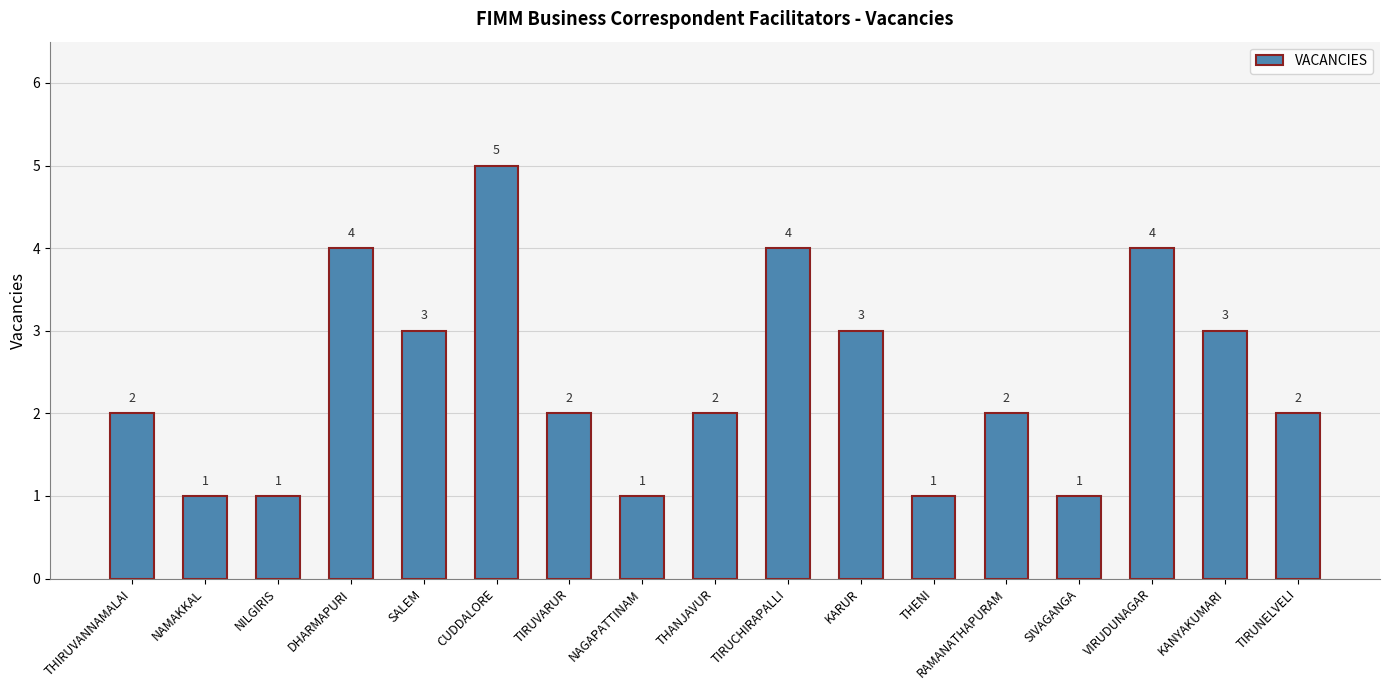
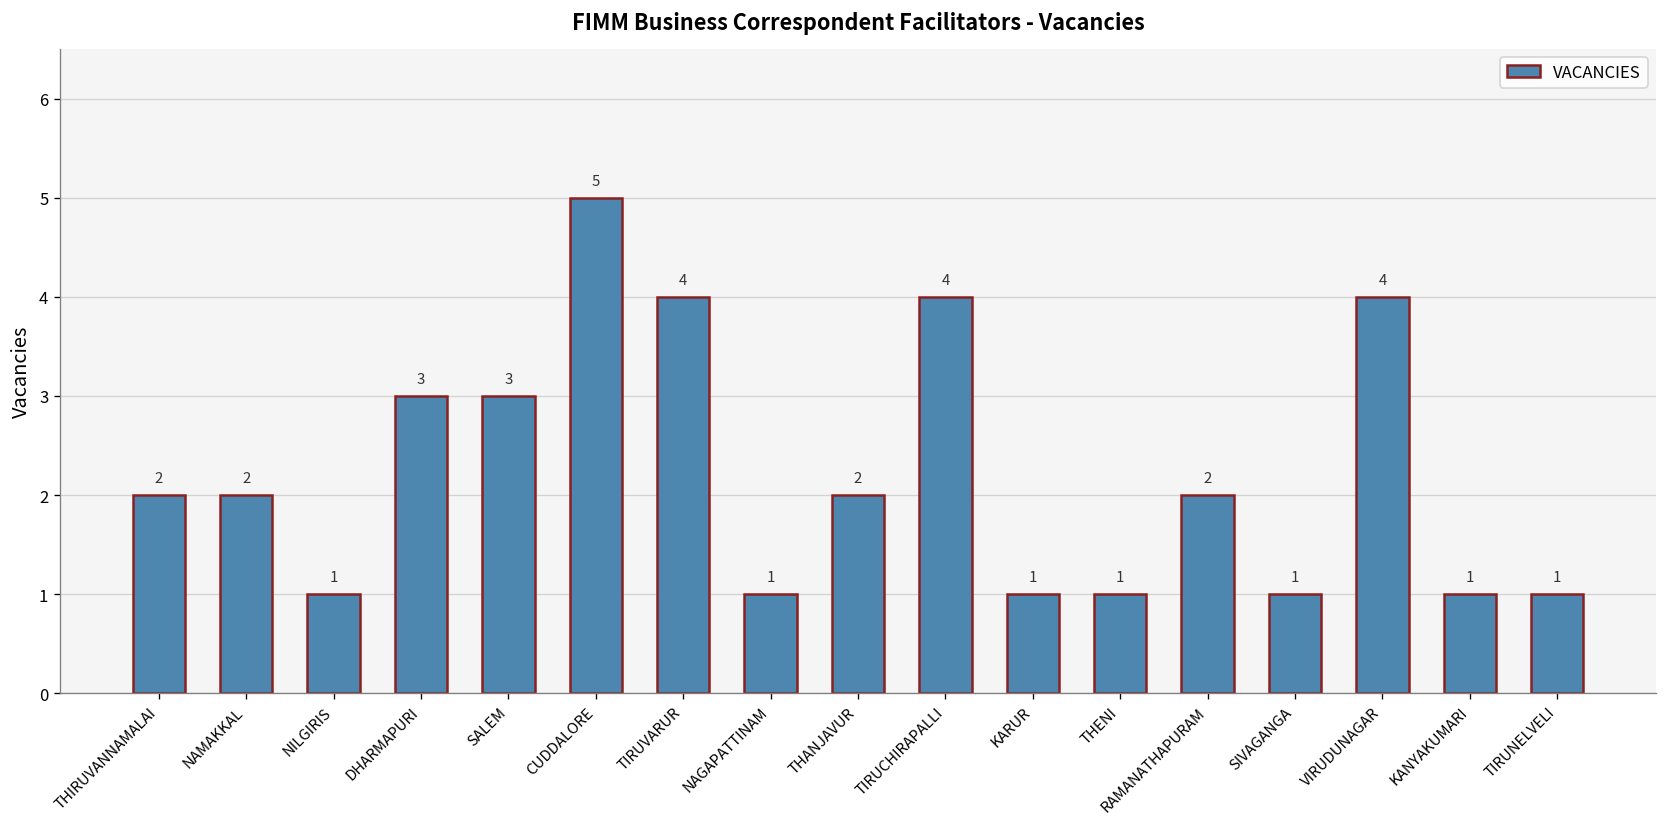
NAMAKKAL: 1 -> 2
DHARMAPURI: 4 -> 3
TIRUVARUR: 2 -> 4
KARUR: 3 -> 1
KANYAKUMARI: 3 -> 1
TIRUNELVELI: 2 -> 1
